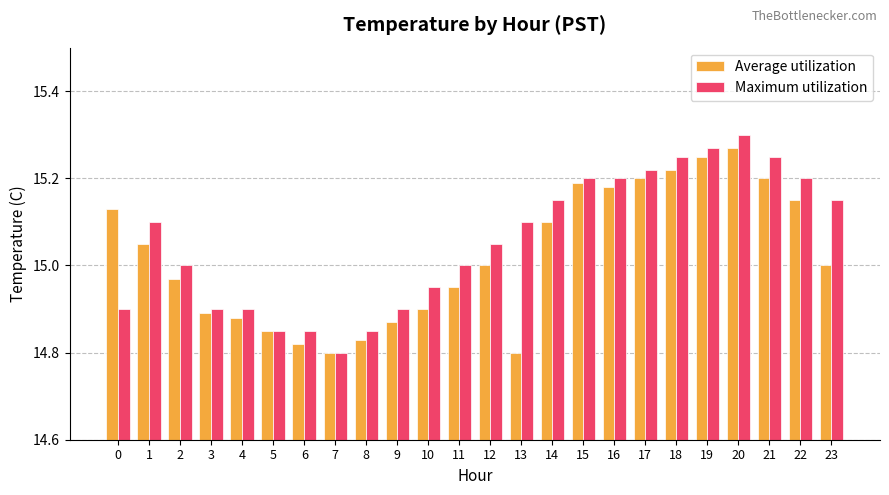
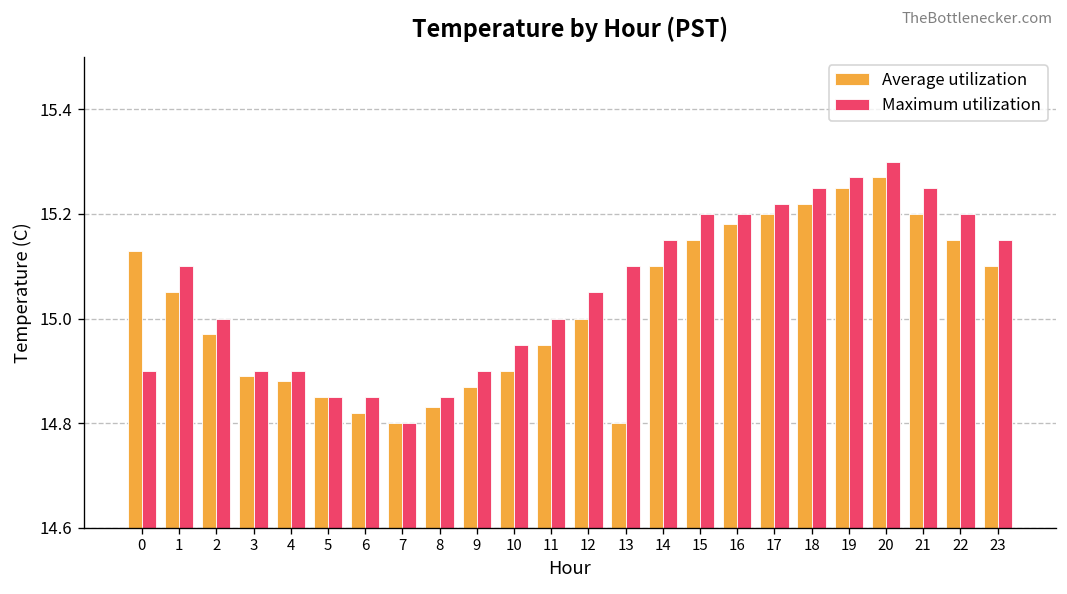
Average utilization, 15: 15.19 -> 15.15
Average utilization, 23: 15.0 -> 15.1
